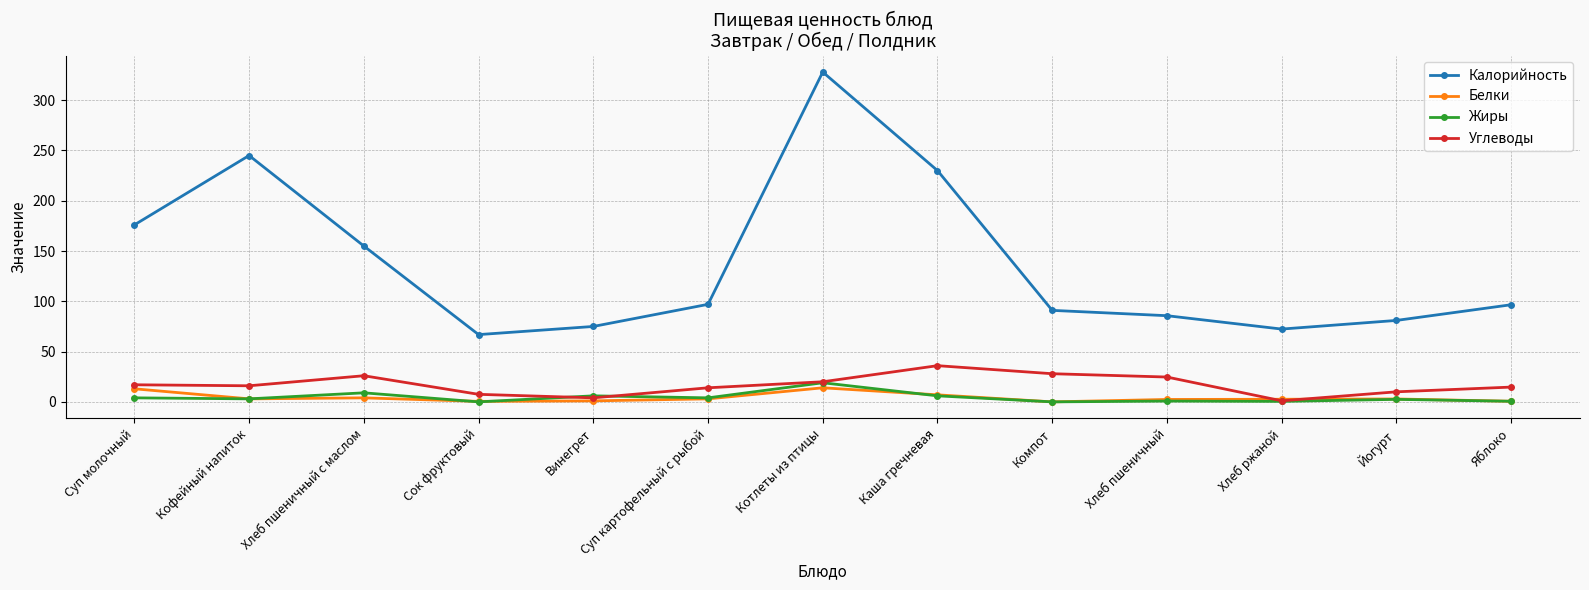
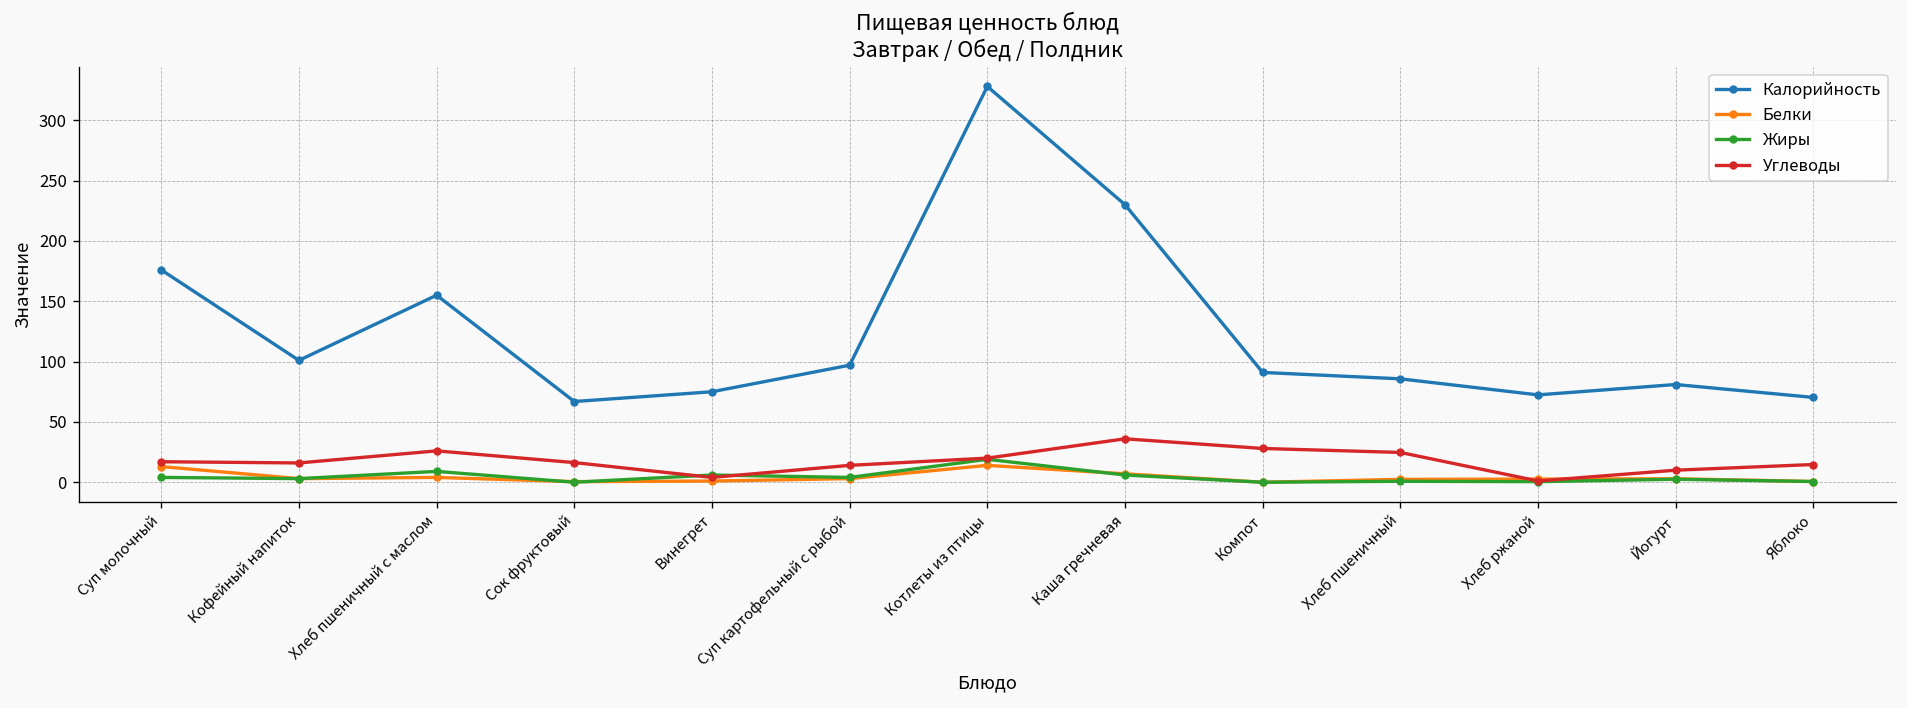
Калорийность, Кофейный напиток: 245 -> 101
Углеводы, Сок фруктовый: 8 -> 16
Калорийность, Яблоко: 97 -> 70
